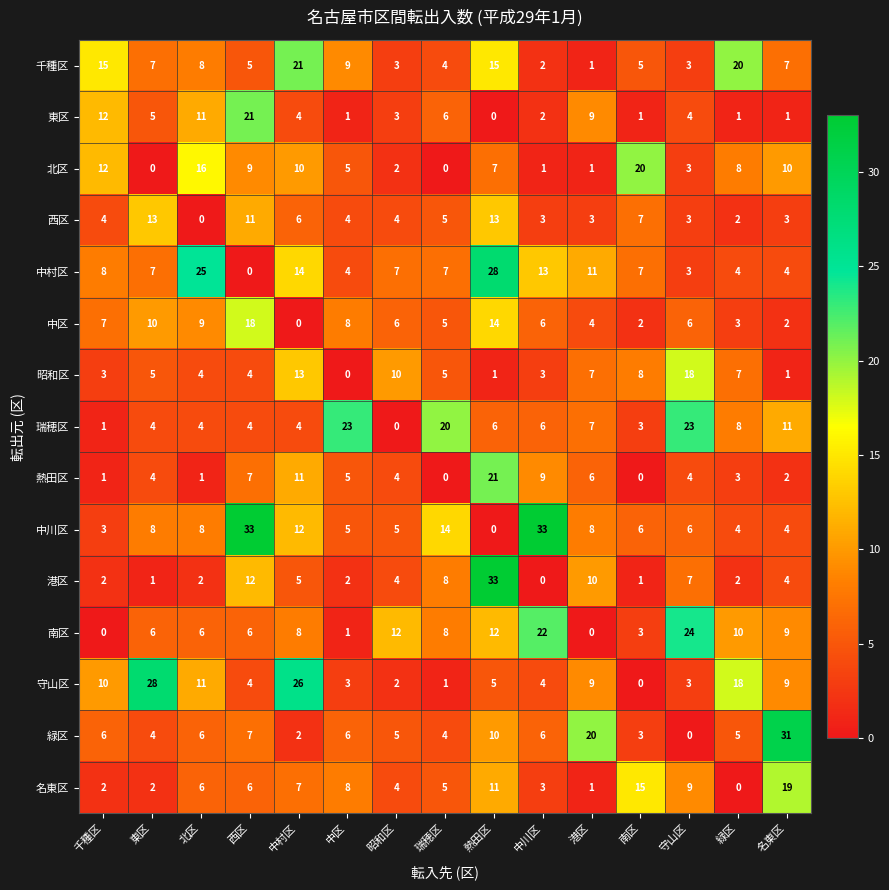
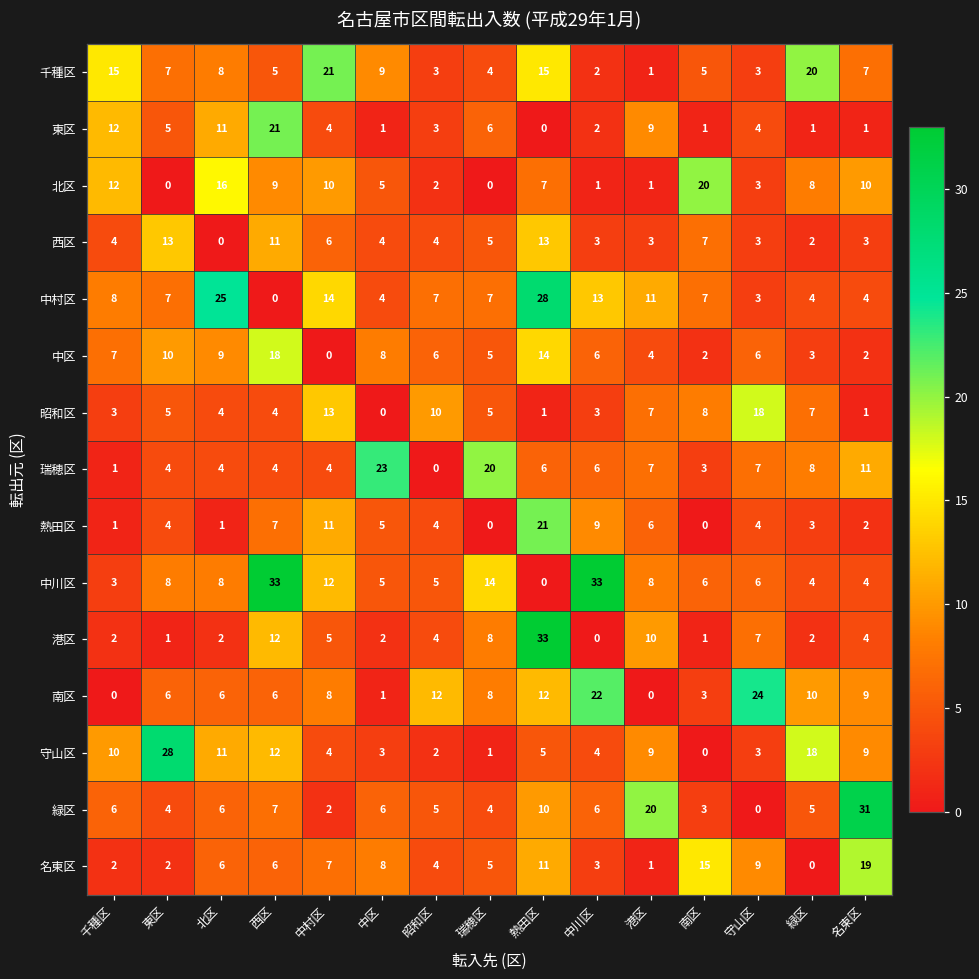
瑞穂区, 守山区: 23 -> 7
守山区, 西区: 4 -> 12
守山区, 中村区: 26 -> 4
